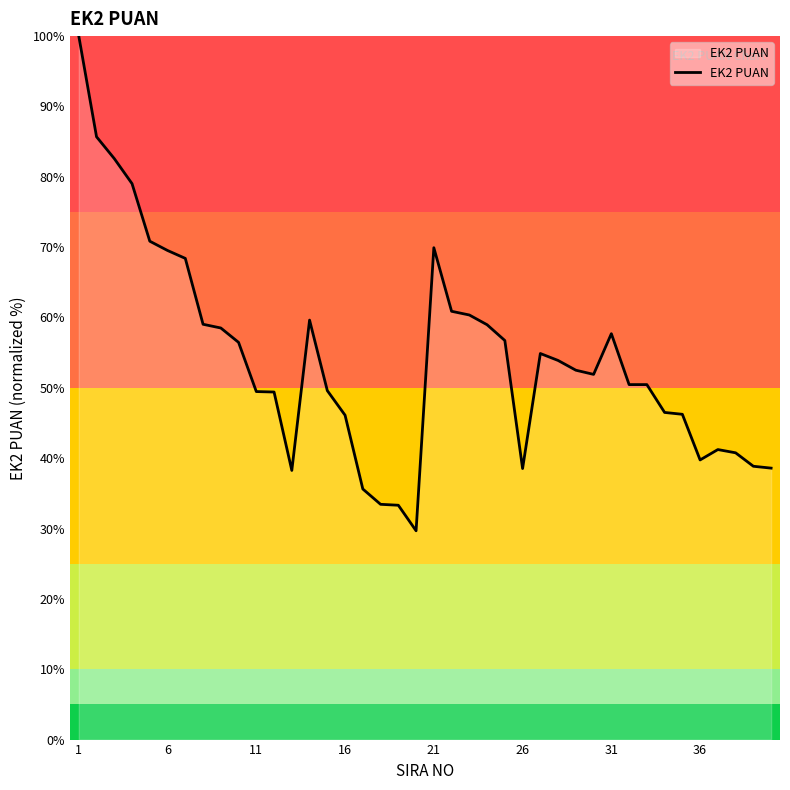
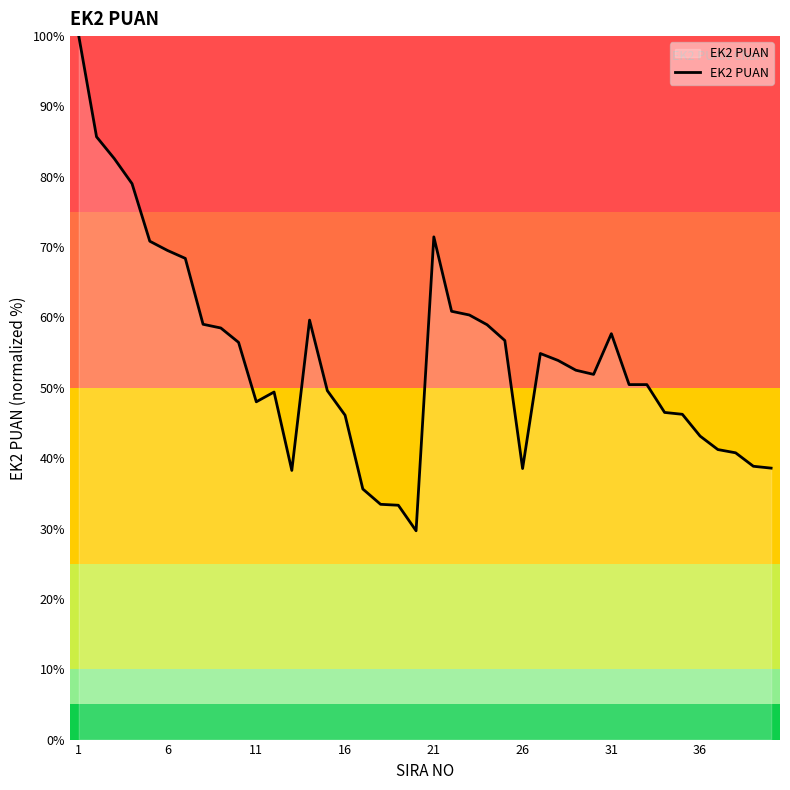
11: 49% -> 48%
21: 70% -> 71%
36: 40% -> 43%
